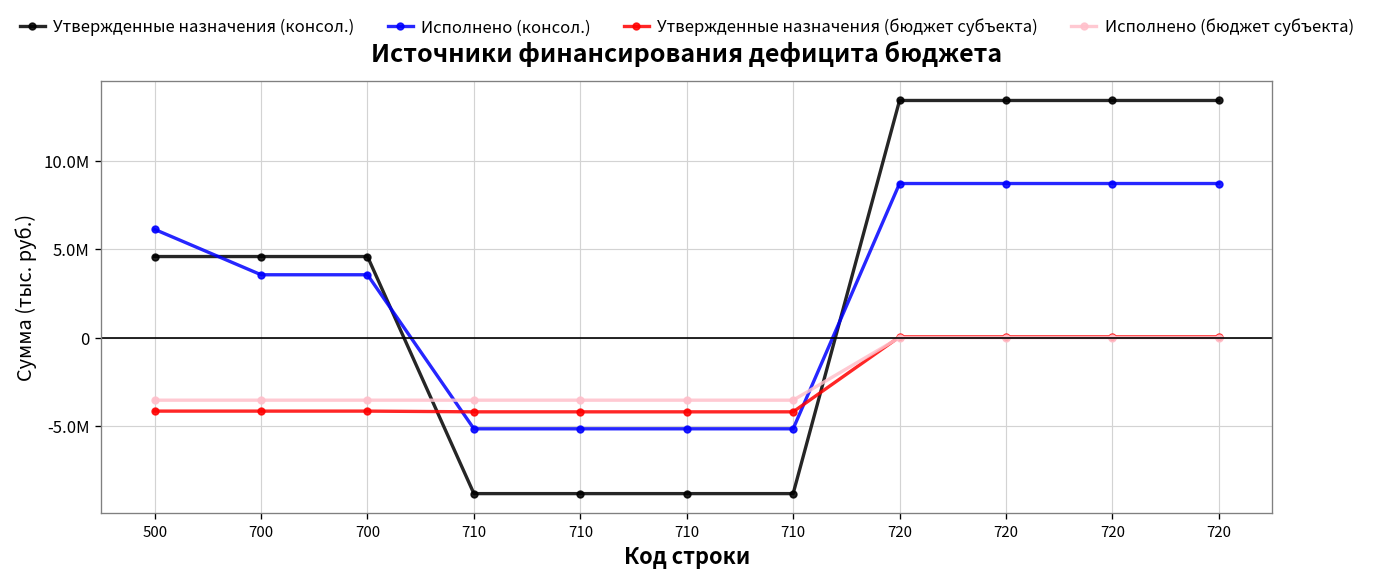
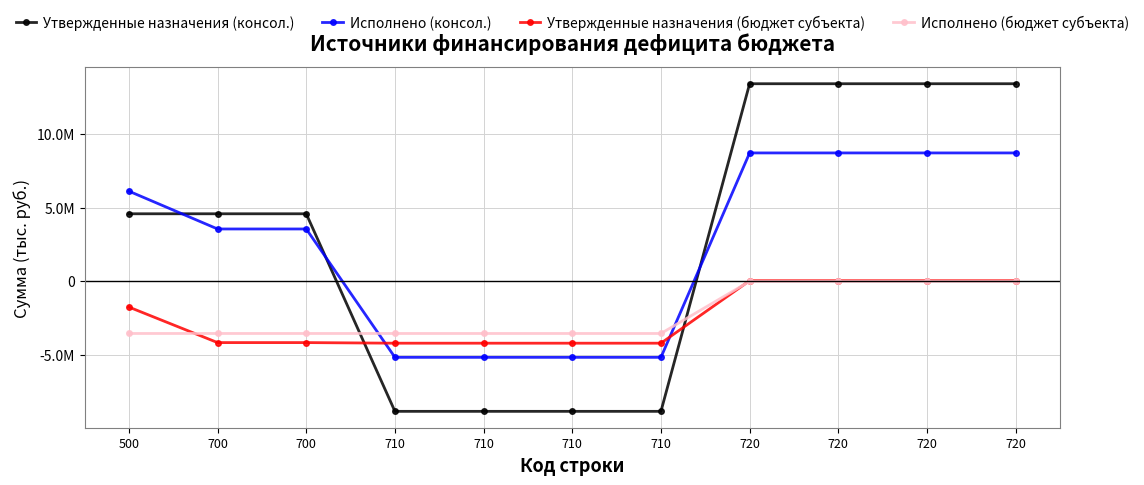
Утвержденные назначения (бюджет субъекта), 500: -4200000 -> -1800000
